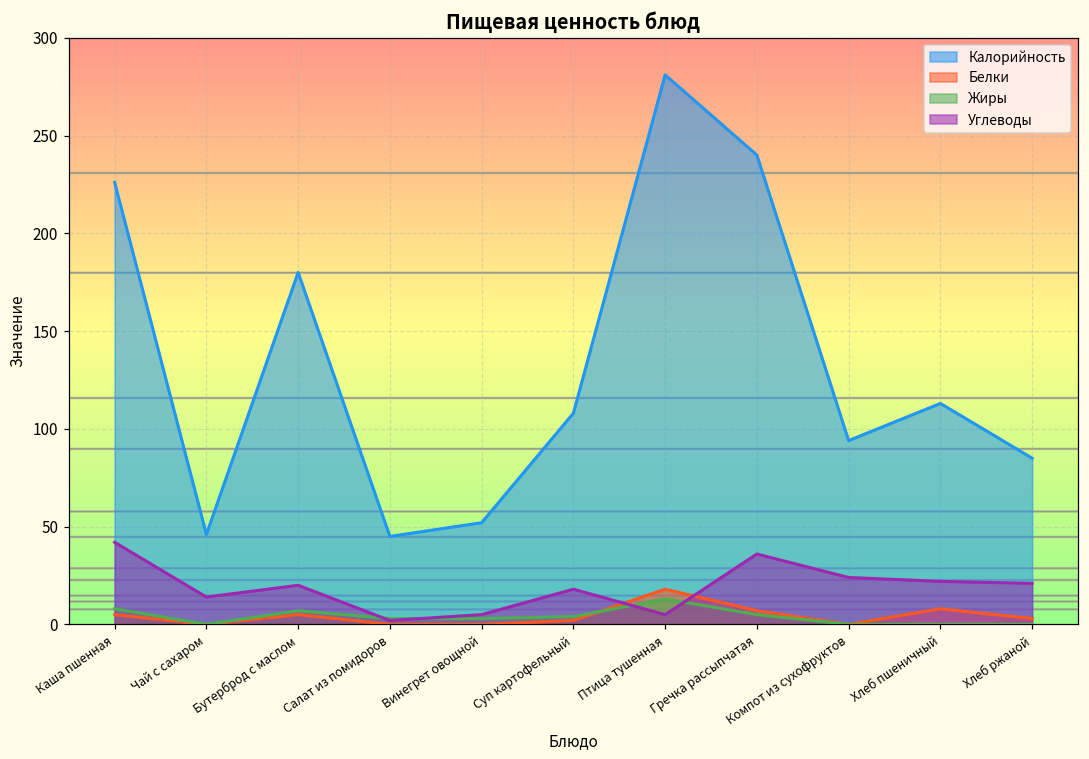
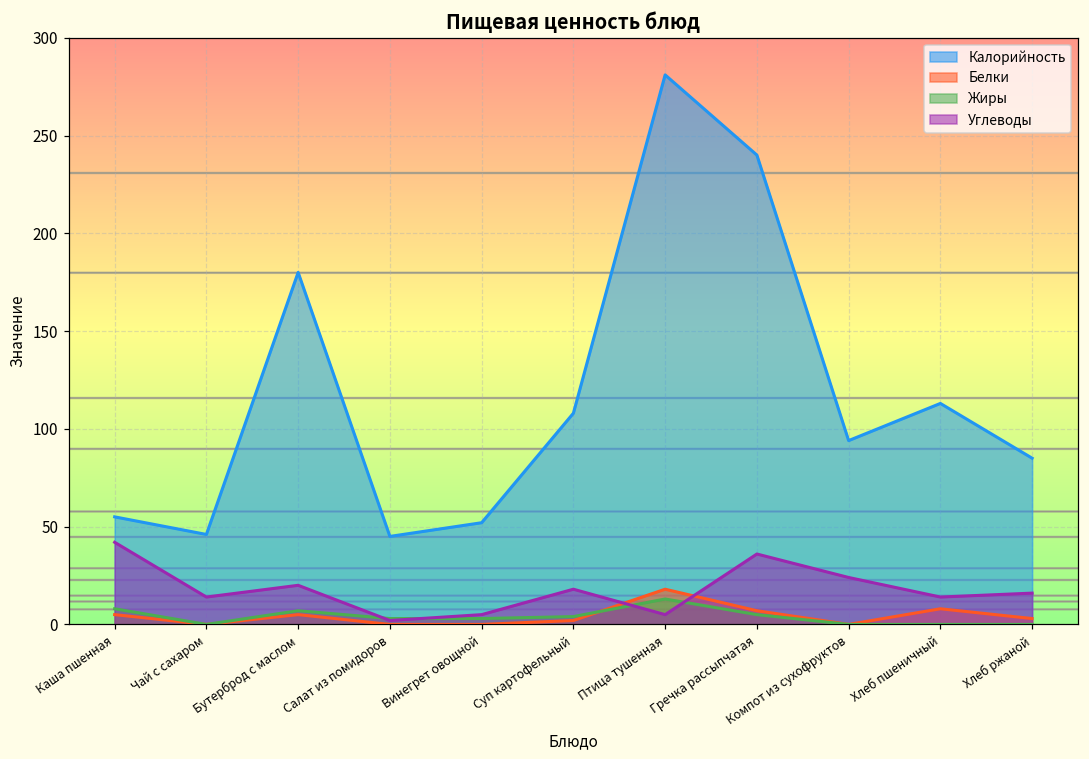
Калорийность, Каша пшенная: 226 -> 55
Углеводы, Хлеб пшеничный: 22 -> 14
Углеводы, Хлеб ржаной: 21 -> 16
